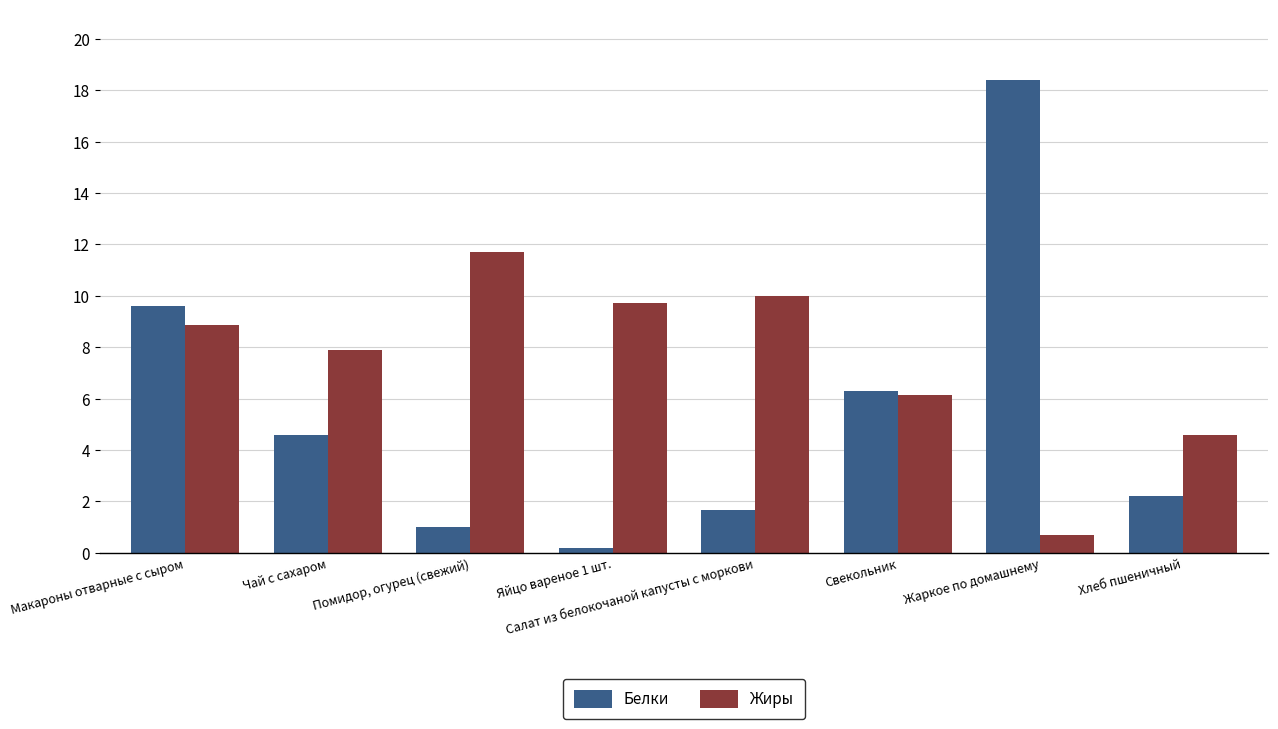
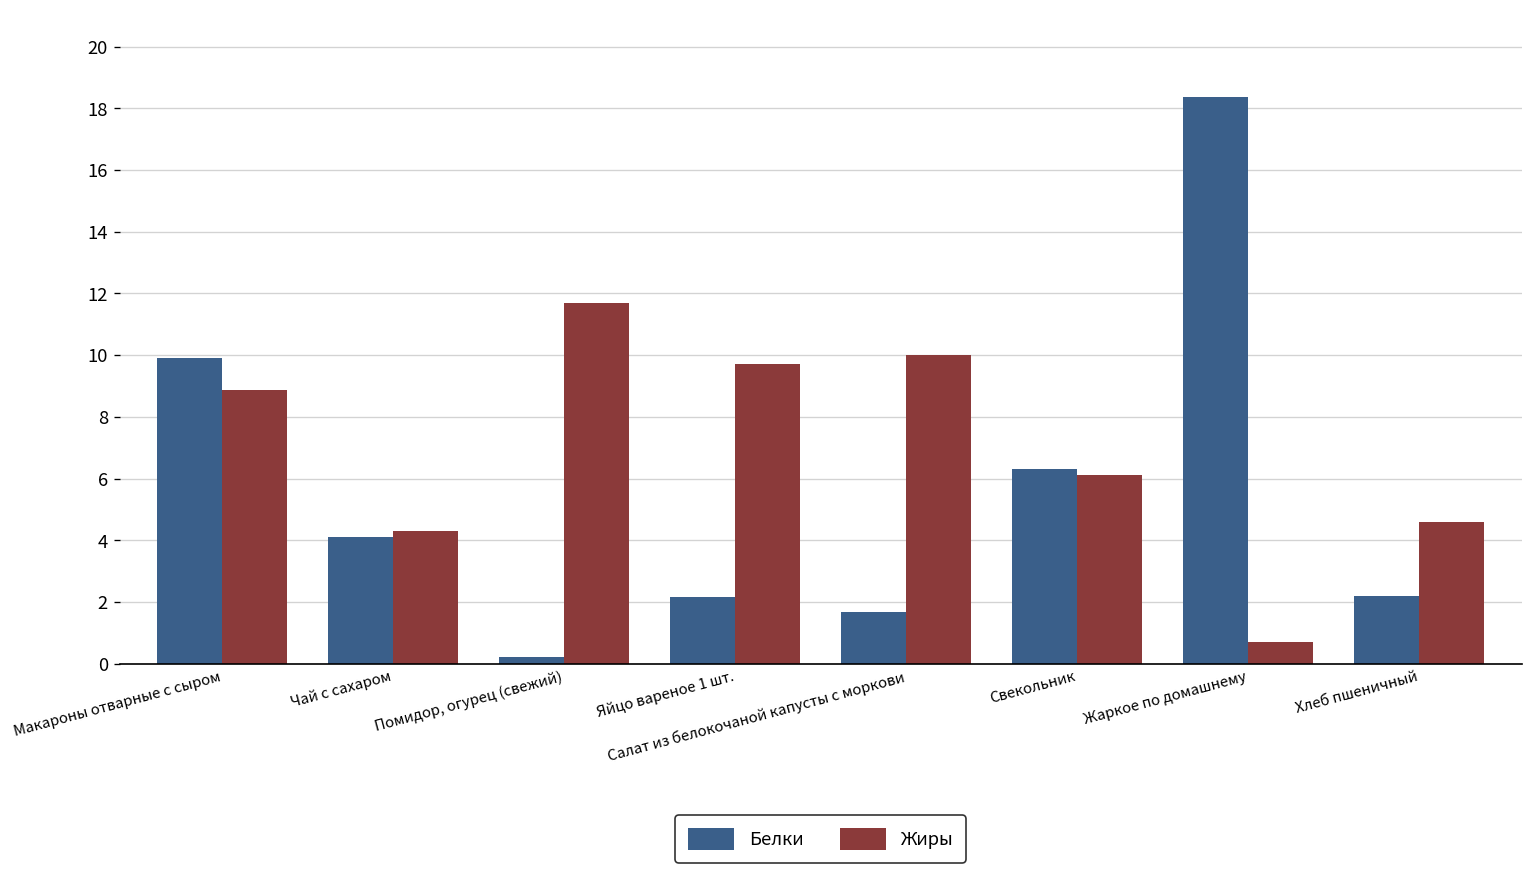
Белки, Макароны отварные с сыром: 9.6 -> 9.9
Белки, Чай с сахаром: 4.6 -> 4.1
Жиры, Чай с сахаром: 7.9 -> 4.3
Белки, Помидор, огурец (свежий): 1.0 -> 0.2
Белки, Яйцо вареное 1 шт.: 0.2 -> 2.2
